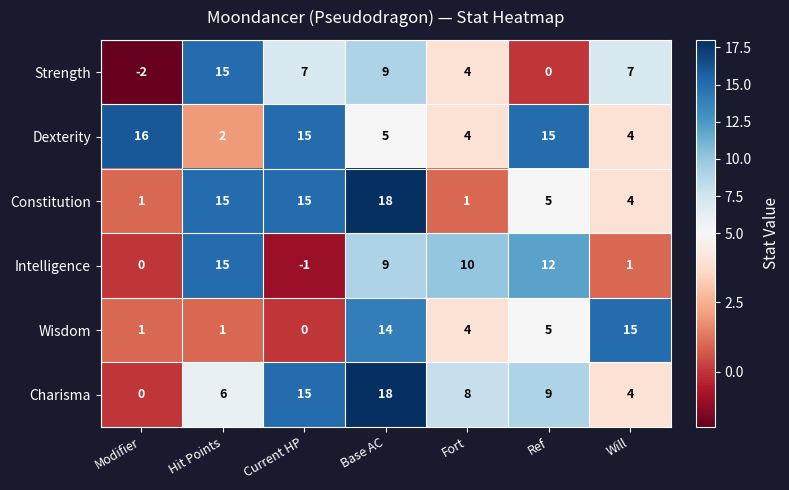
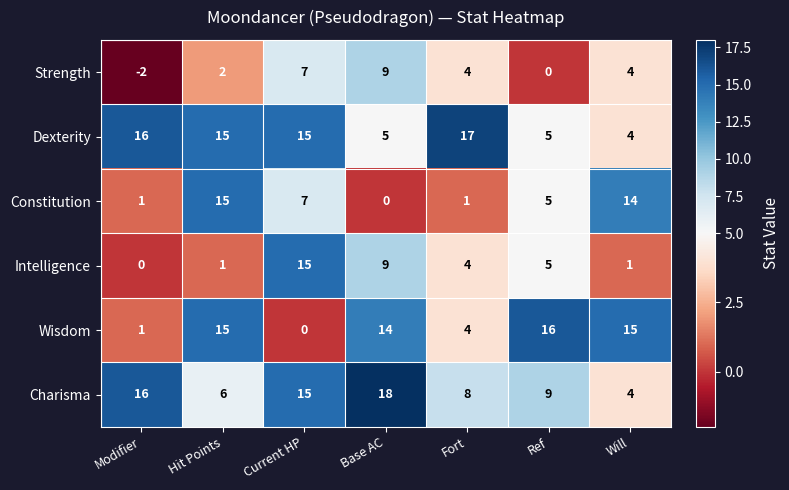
Strength, Hit Points: 15 -> 2
Strength, Will: 7 -> 4
Dexterity, Hit Points: 2 -> 15
Dexterity, Fort: 4 -> 17
Dexterity, Ref: 15 -> 5
Constitution, Current HP: 15 -> 7
Constitution, Base AC: 18 -> 0
Constitution, Will: 4 -> 14
Intelligence, Hit Points: 15 -> 1
Intelligence, Current HP: -1 -> 15
Intelligence, Fort: 10 -> 4
Intelligence, Ref: 12 -> 5
Wisdom, Hit Points: 1 -> 15
Wisdom, Ref: 5 -> 16
Charisma, Modifier: 0 -> 16
